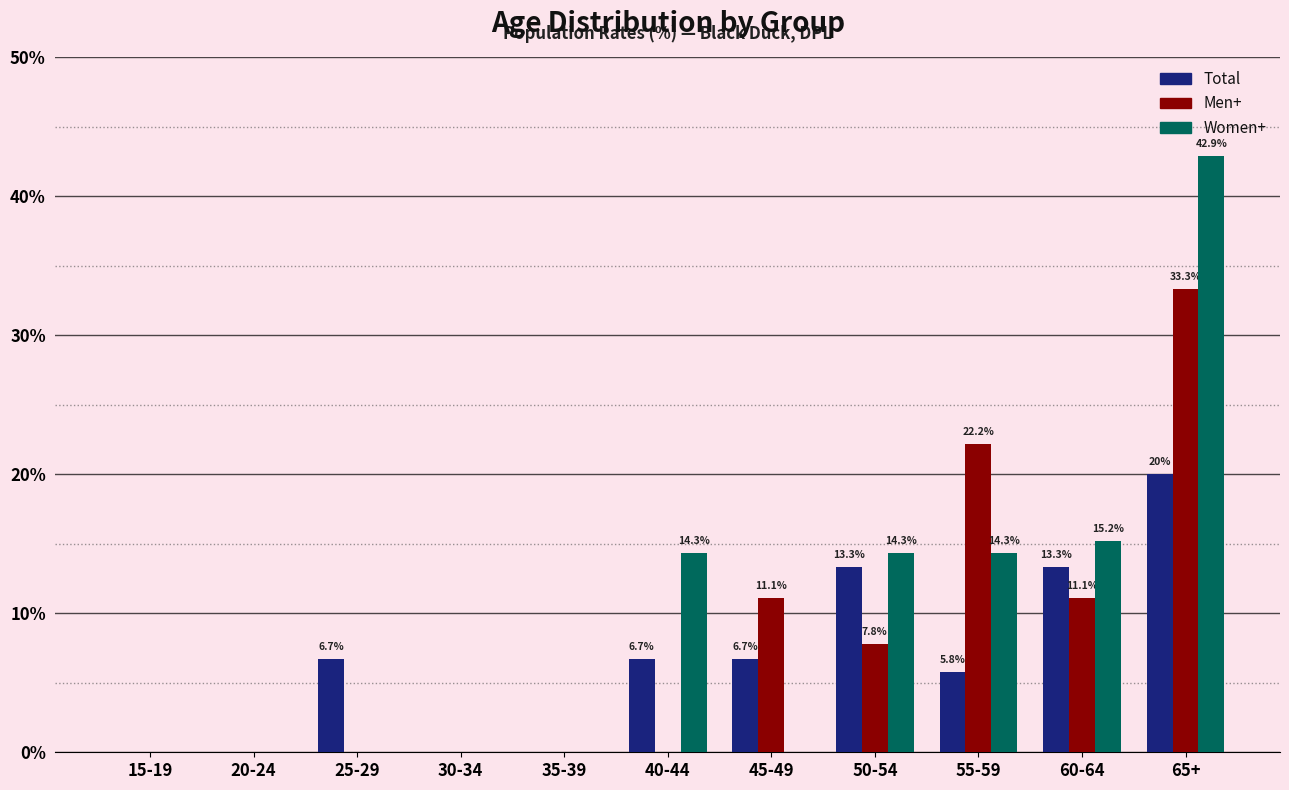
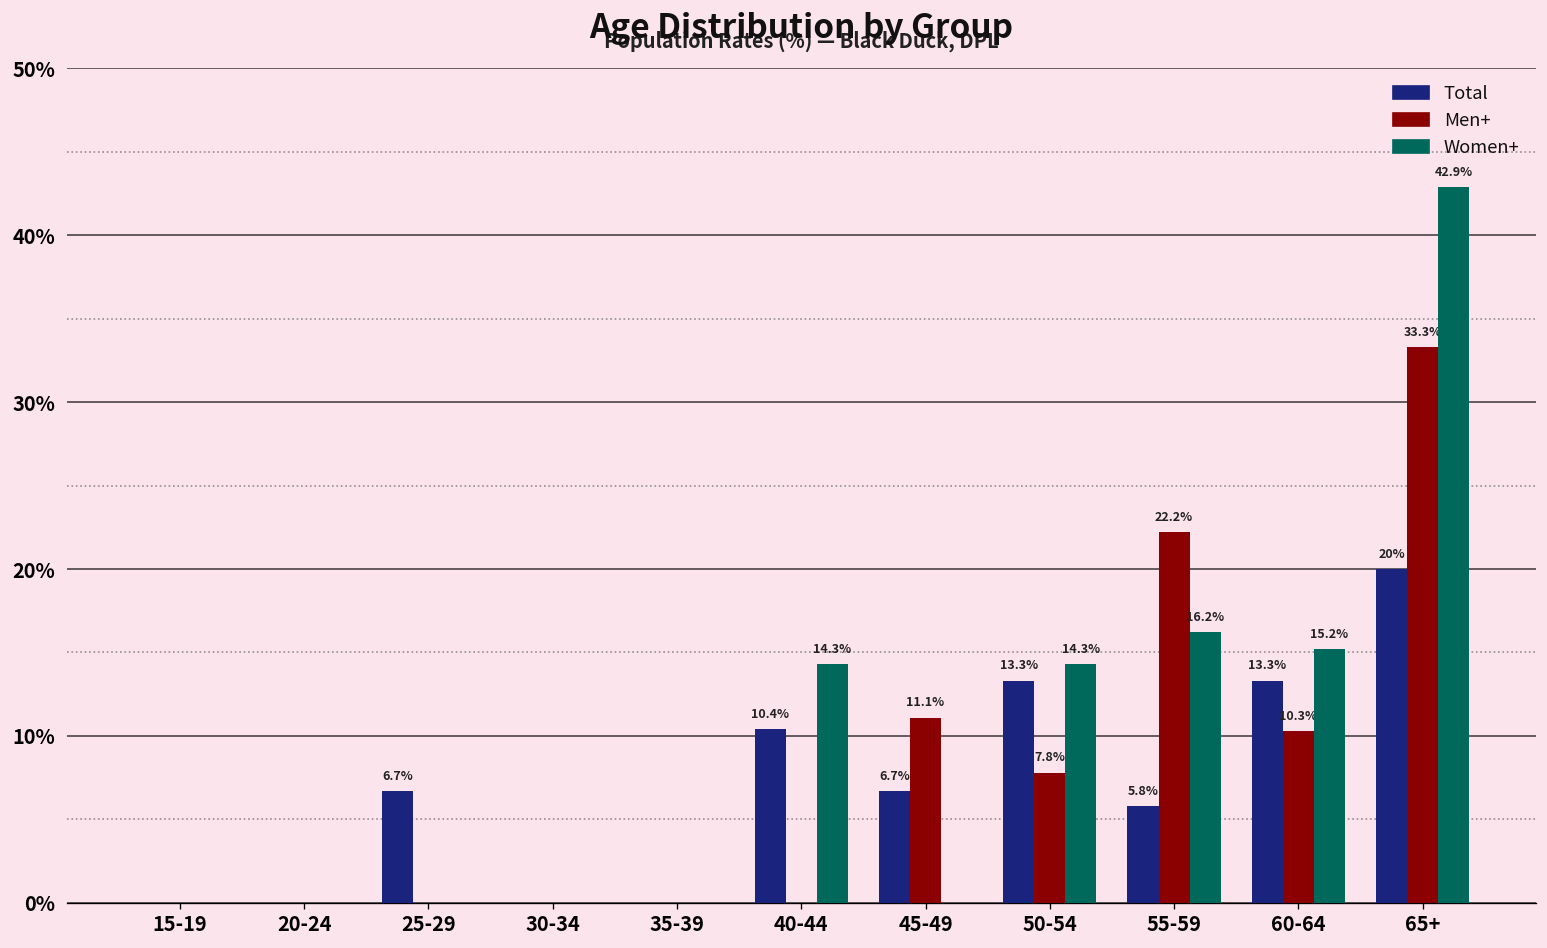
Total, 40-44: 6.7% -> 10.4%
Women+, 55-59: 14.3% -> 16.2%
Men+, 60-64: 11.1% -> 10.3%
